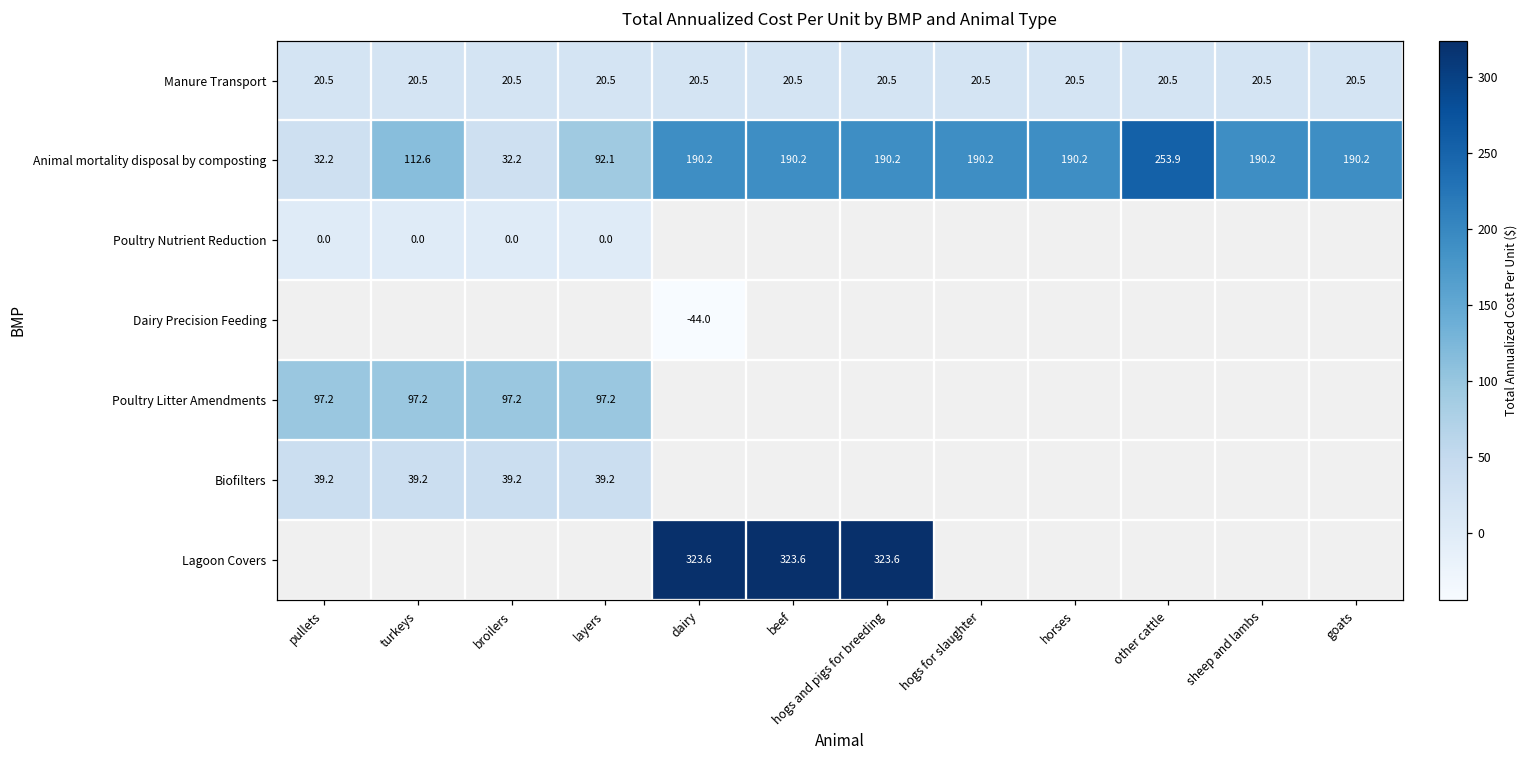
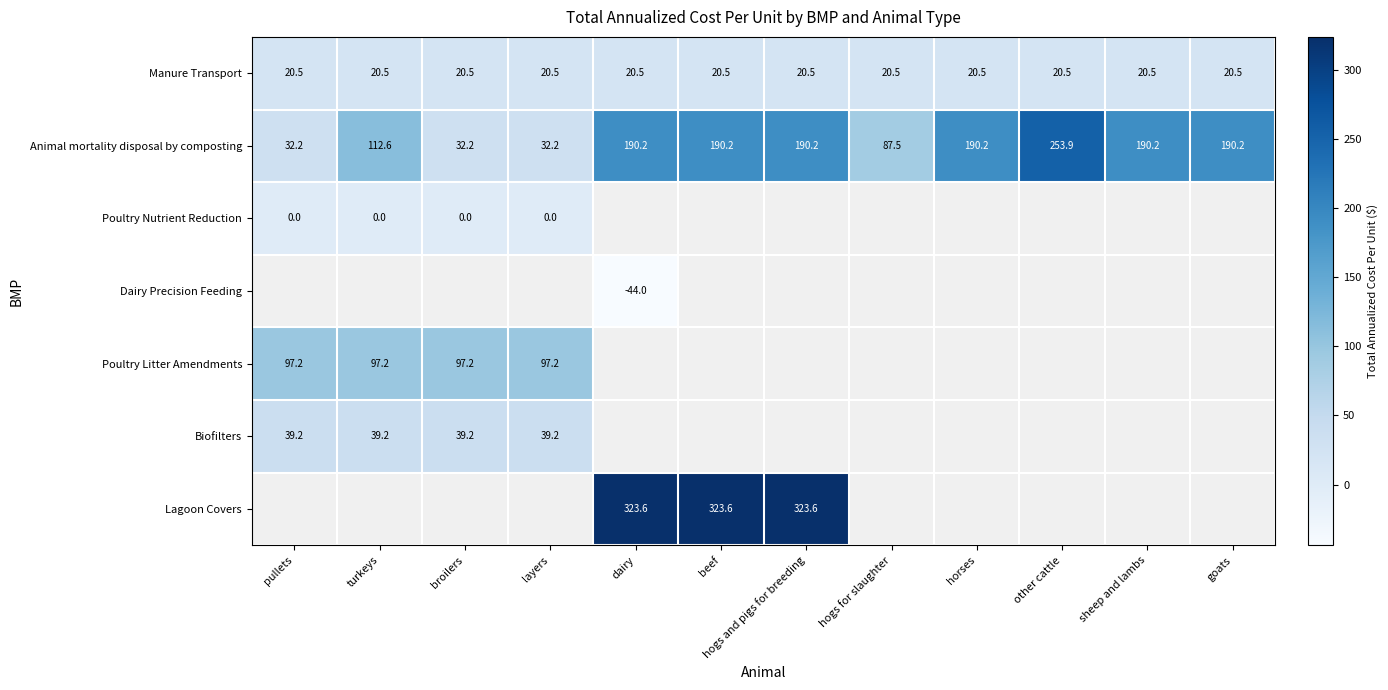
Animal mortality disposal by composting, layers: 92.1 -> 32.2
Animal mortality disposal by composting, hogs for slaughter: 190.2 -> 87.5
